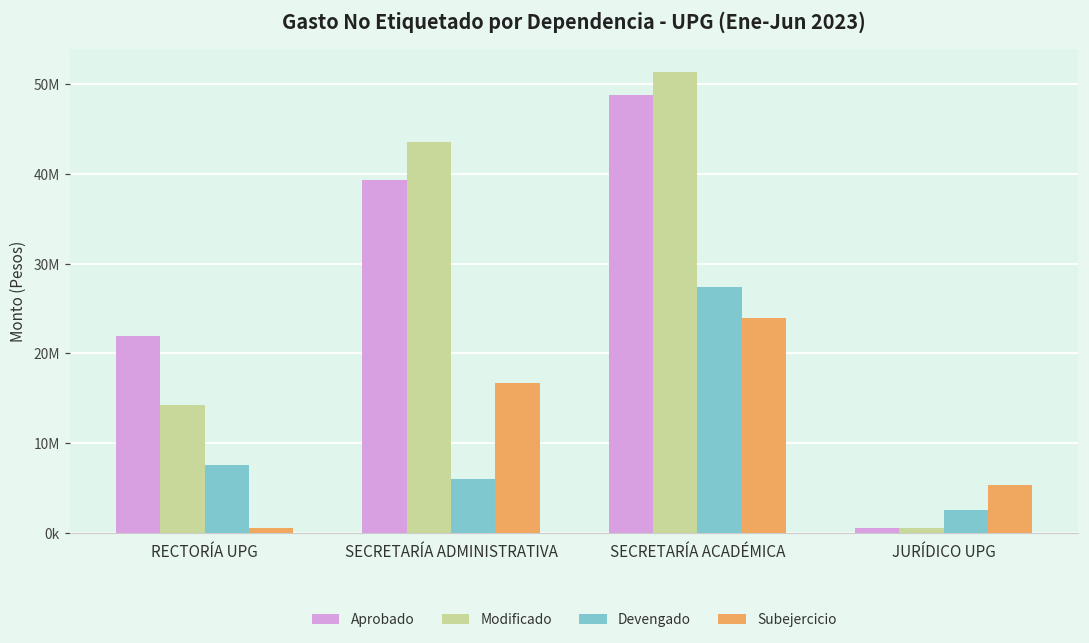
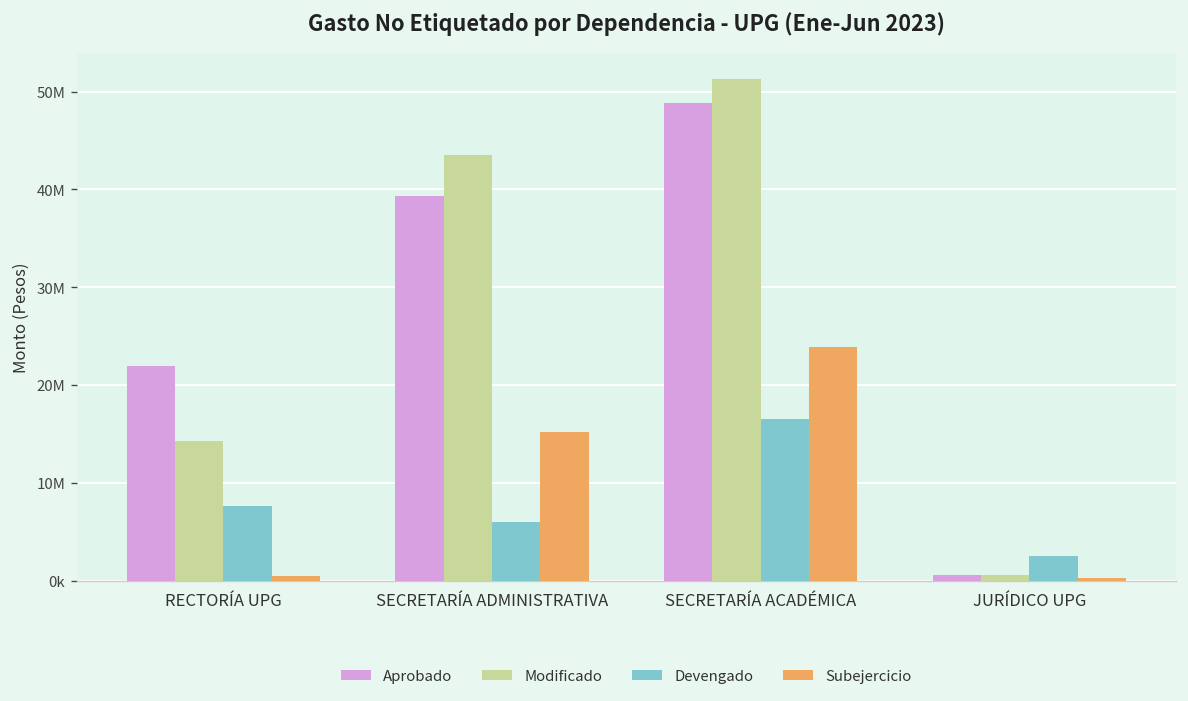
Subejercicio, SECRETARÍA ADMINISTRATIVA: 17000000 -> 15000000
Devengado, SECRETARÍA ACADÉMICA: 27000000 -> 17000000
Subejercicio, JURÍDICO UPG: 5000000 -> 0
